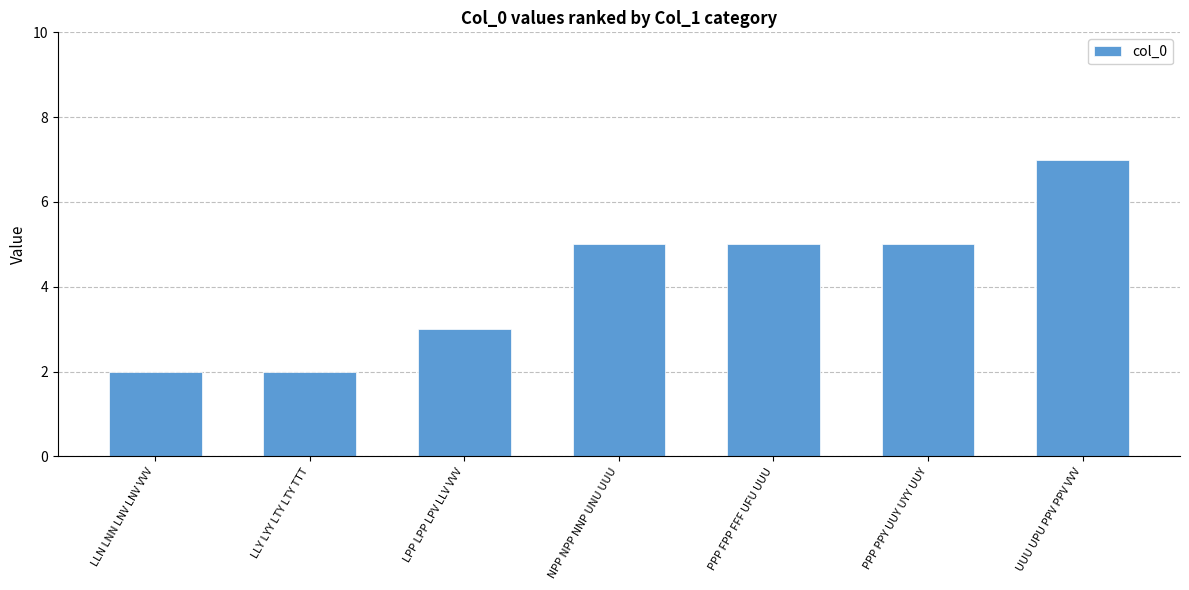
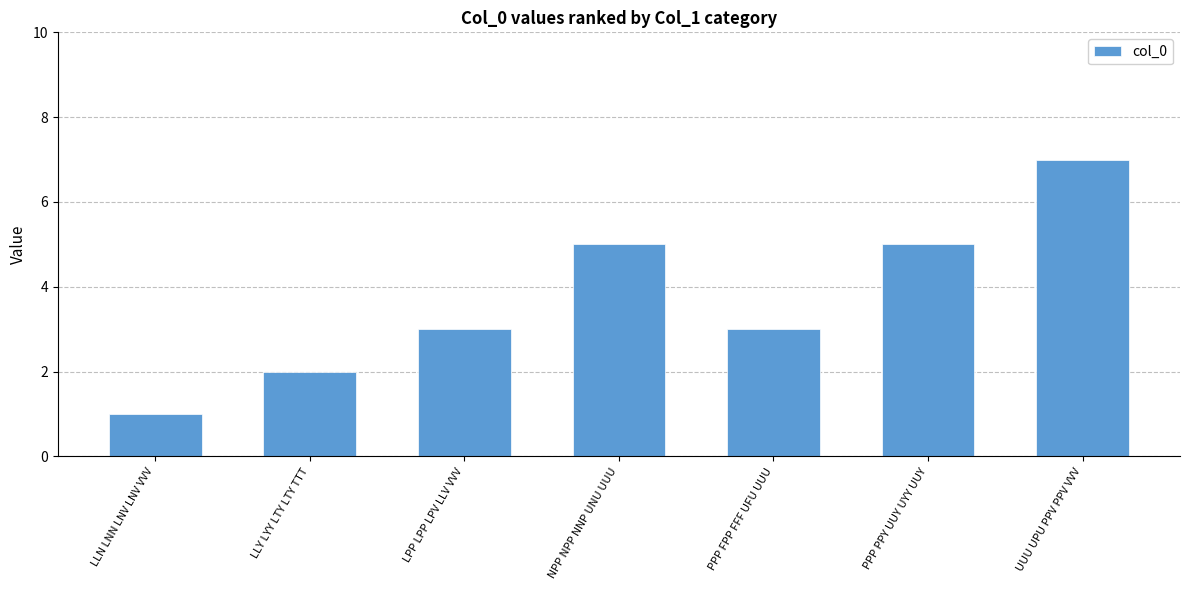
LLN LNN LNV LNV VVV: 2 -> 1
PPP FPP FFF UFU UUU: 5 -> 3
